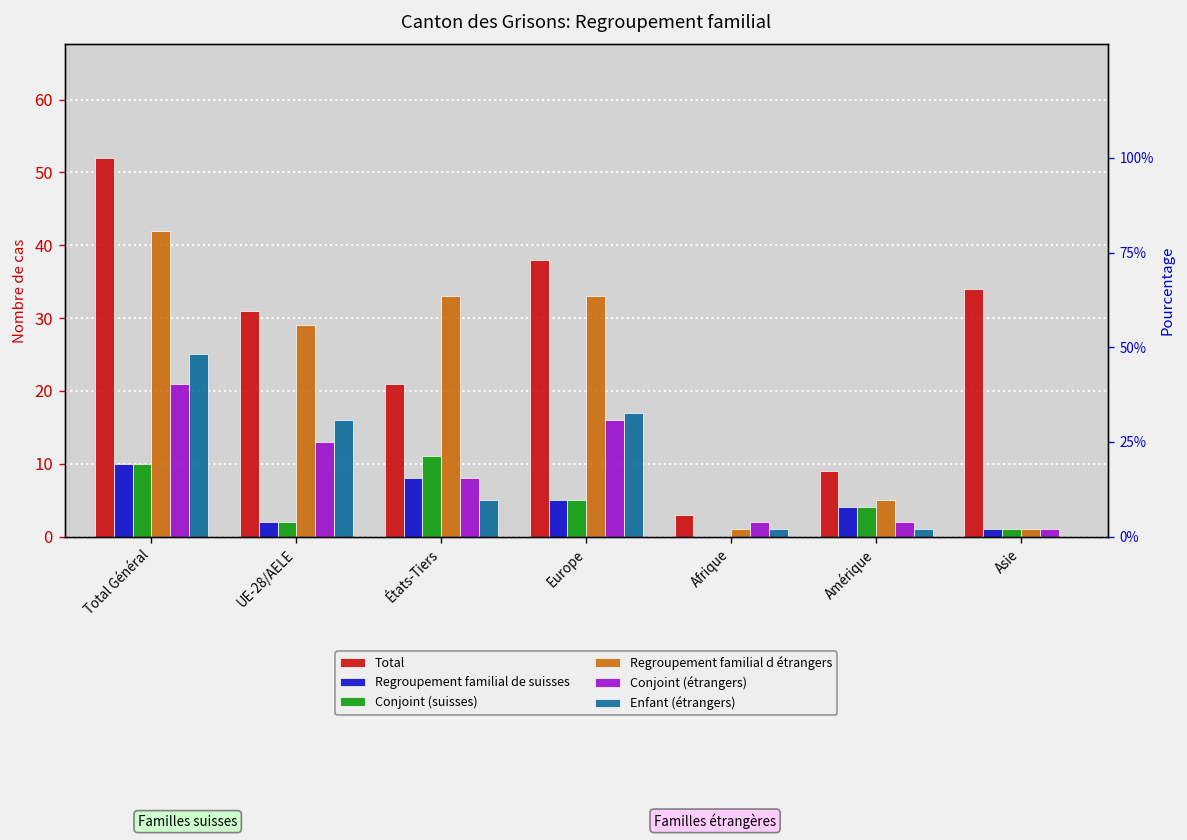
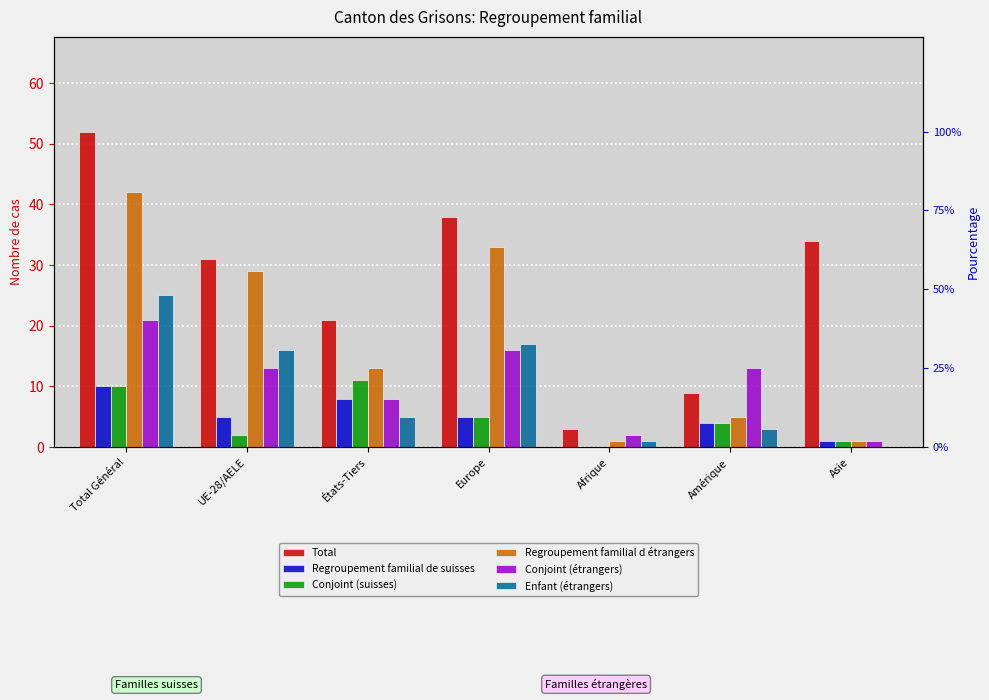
Regroupement familial de suisses, UE-28/AELE: 2 -> 5
Regroupement familial d étrangers, États-Tiers: 33 -> 13
Conjoint (étrangers), Amérique: 2 -> 13
Enfant (étrangers), Amérique: 1 -> 3
